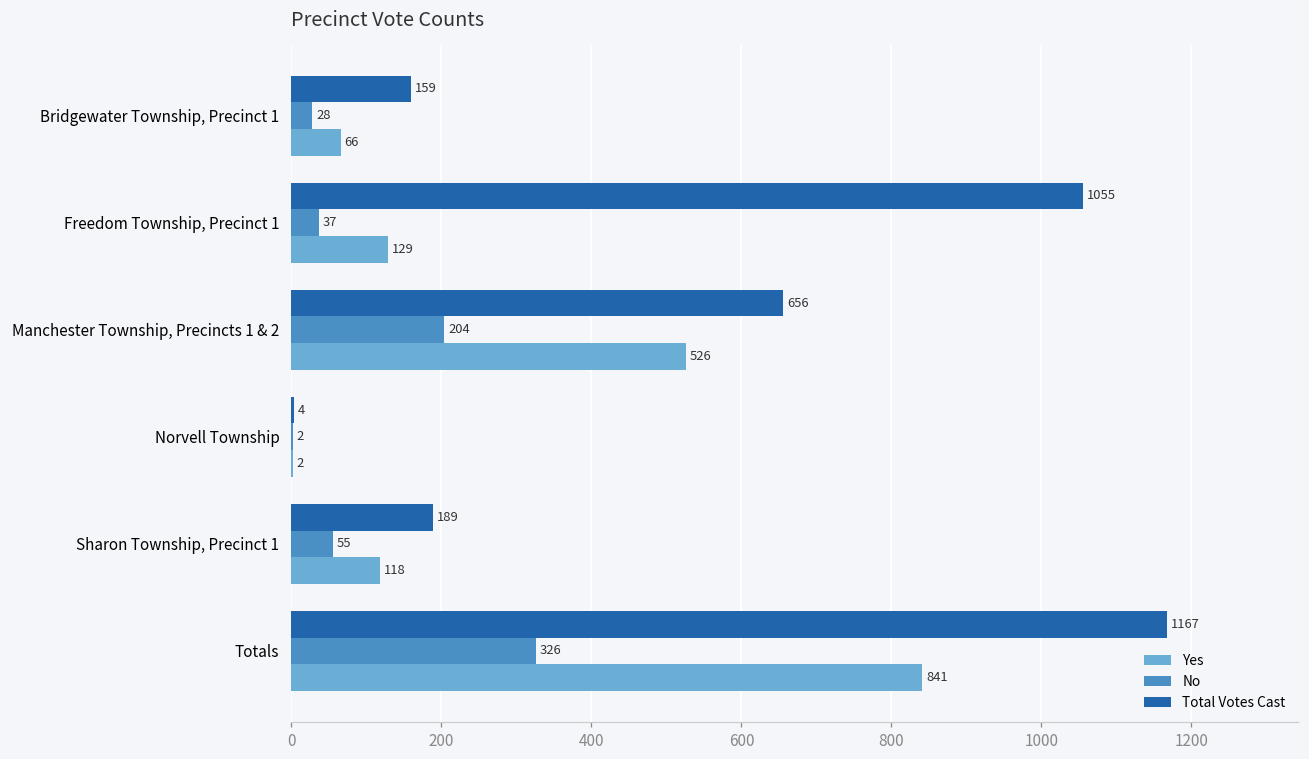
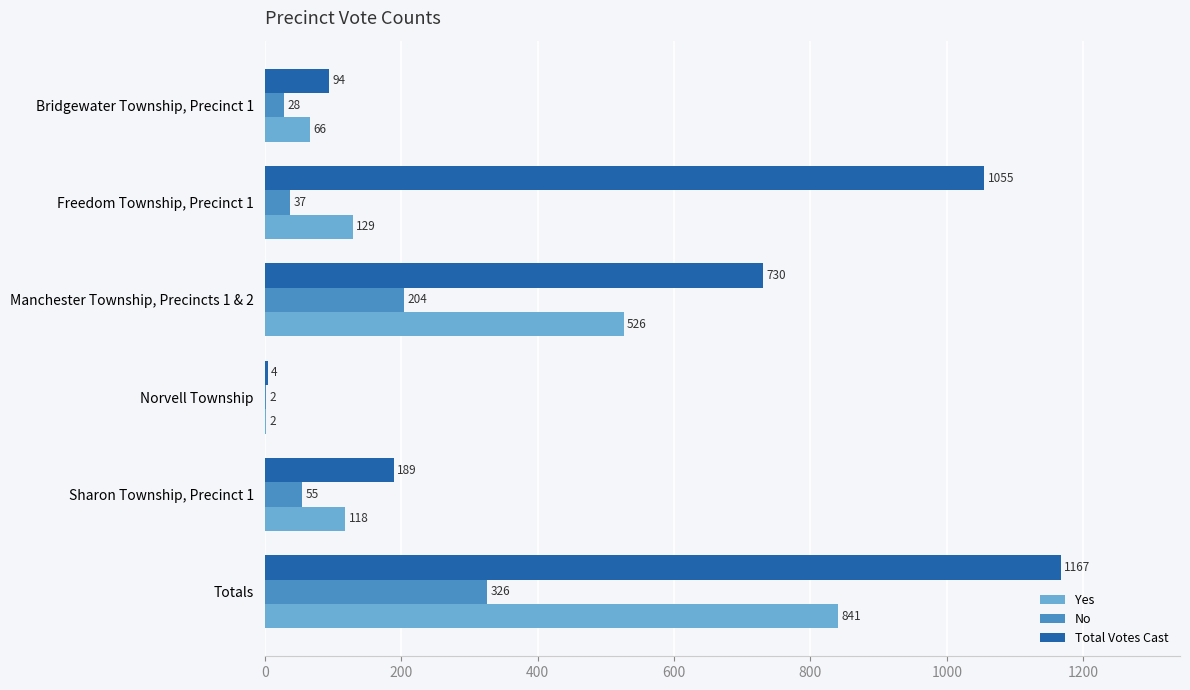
Total Votes Cast, Bridgewater Township, Precinct 1: 159 -> 94
Total Votes Cast, Manchester Township, Precincts 1 & 2: 656 -> 730
